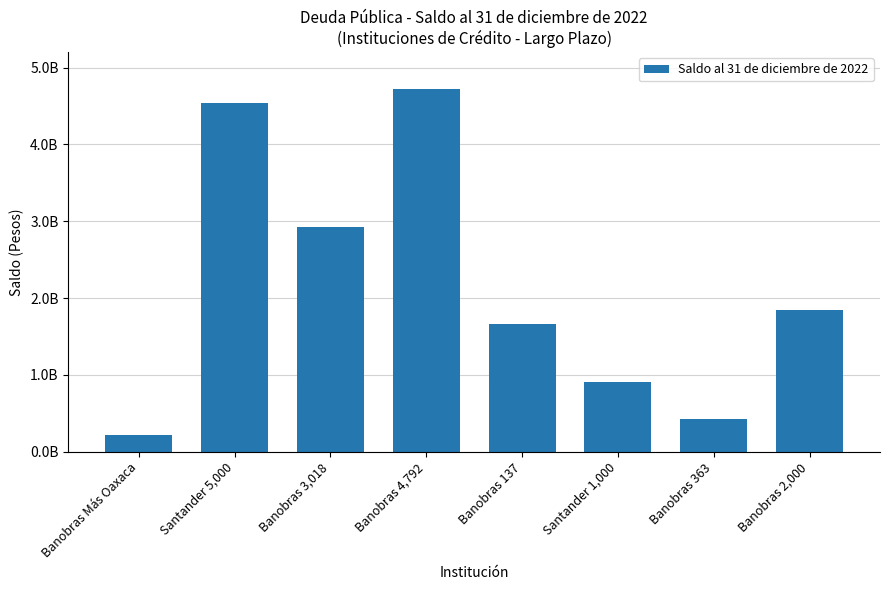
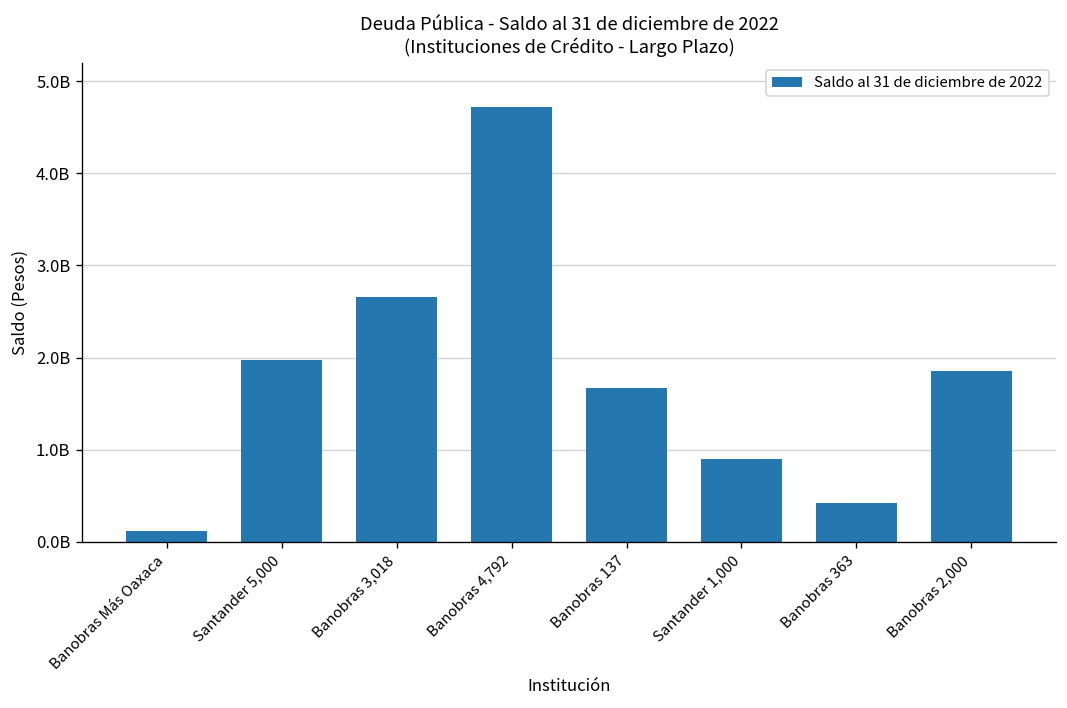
Banobras Más Oaxaca: 200000000 -> 100000000
Santander 5,000: 4500000000 -> 2000000000
Banobras 3,018: 2900000000 -> 2700000000
